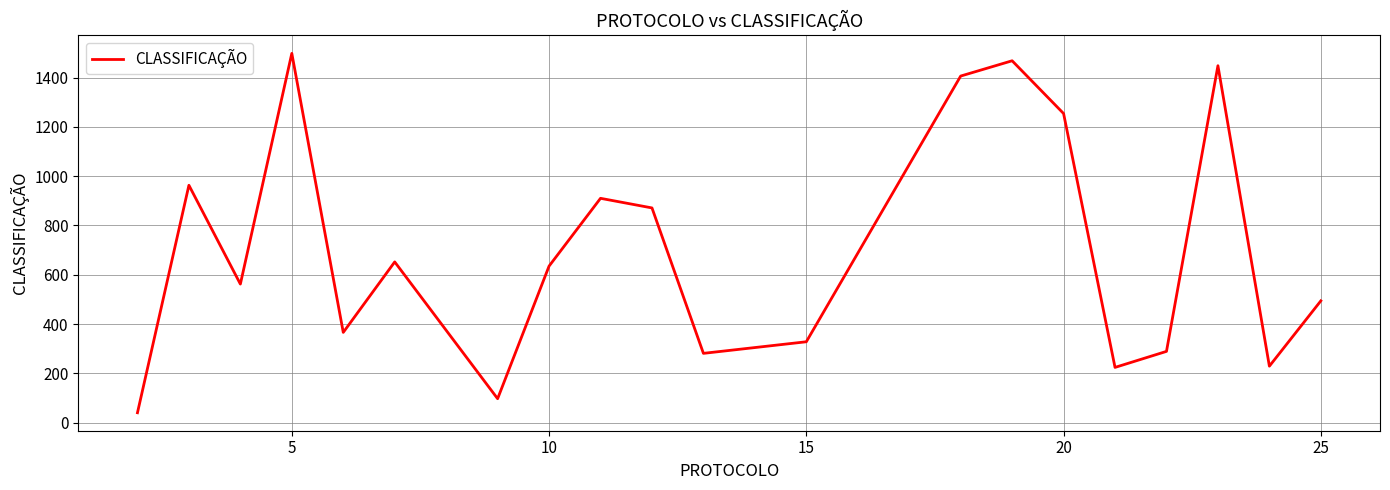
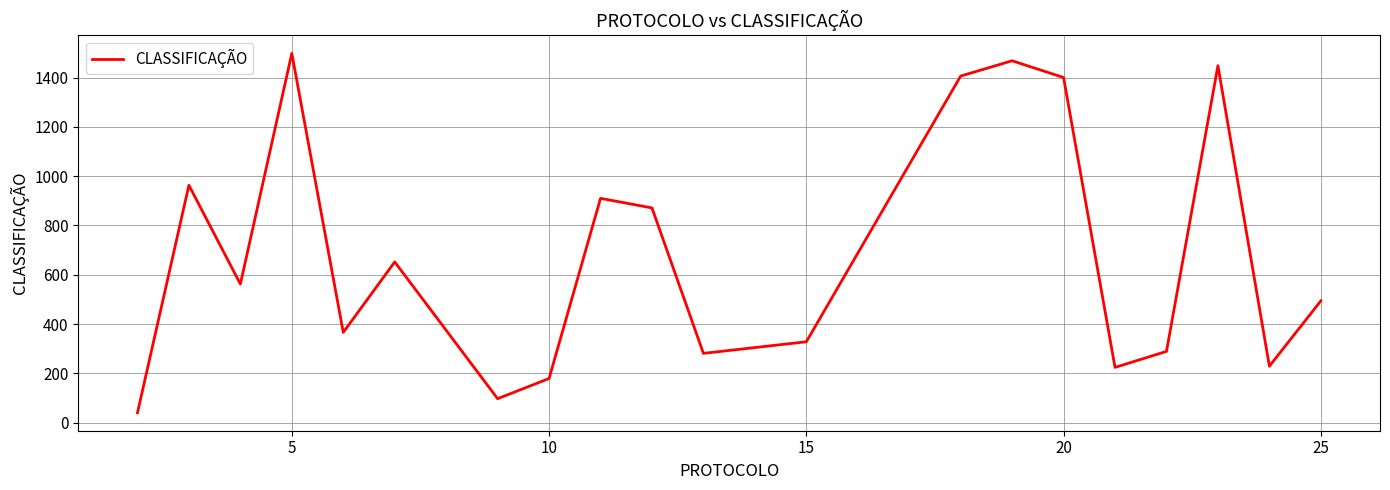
10: 640 -> 180
20: 1250 -> 1400
